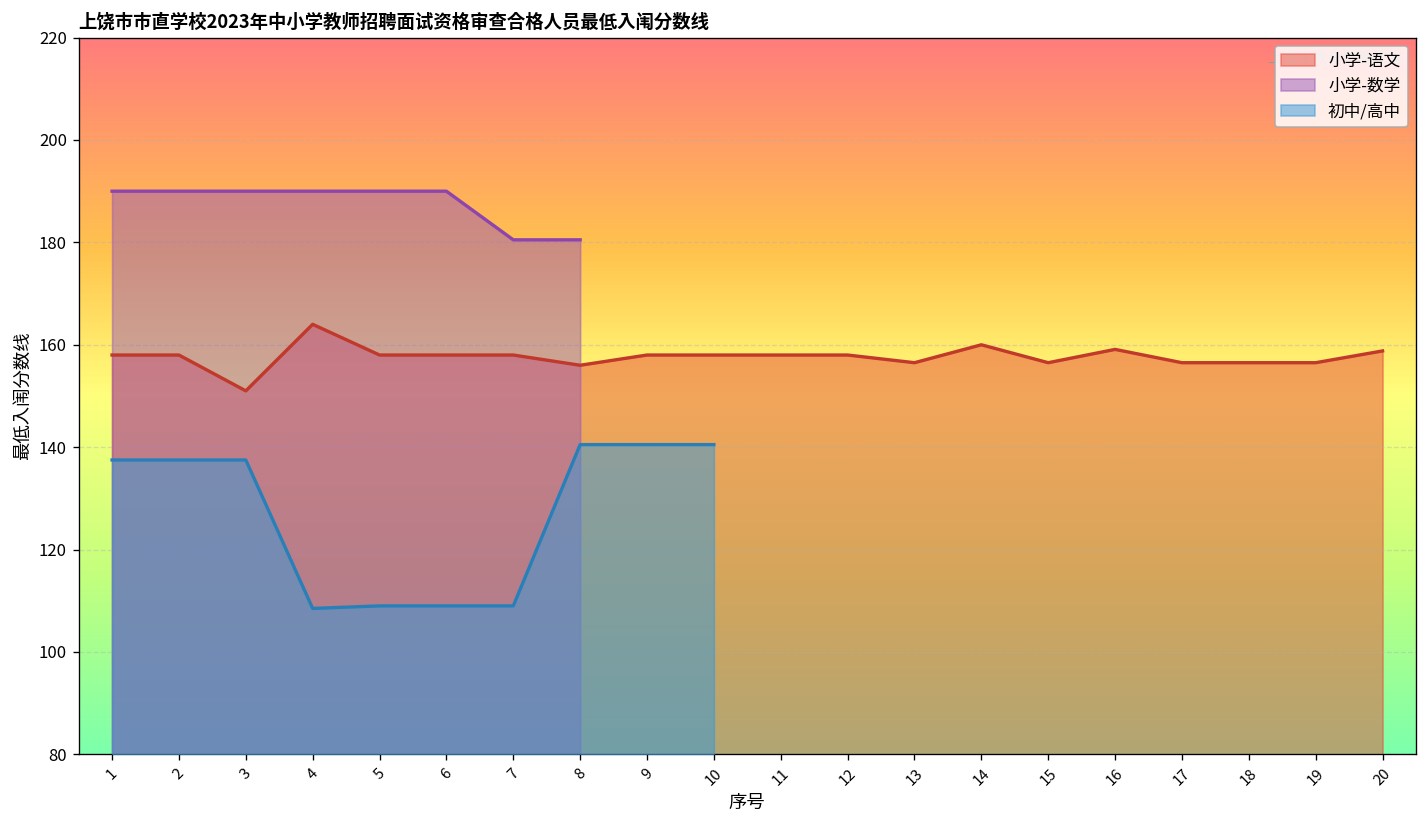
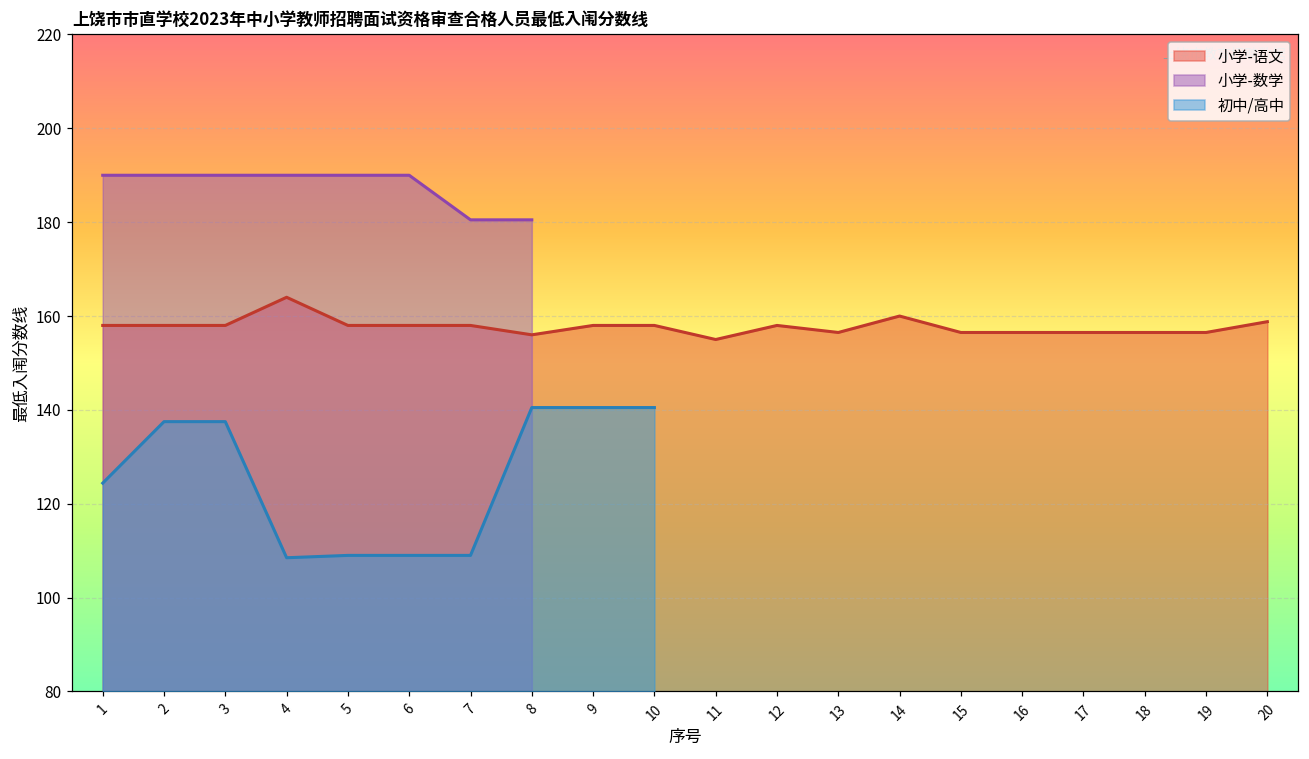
初中/高中, 1: 138 -> 124
小学-语文, 3: 151 -> 158
小学-语文, 11: 158 -> 155
小学-语文, 16: 159 -> 157
